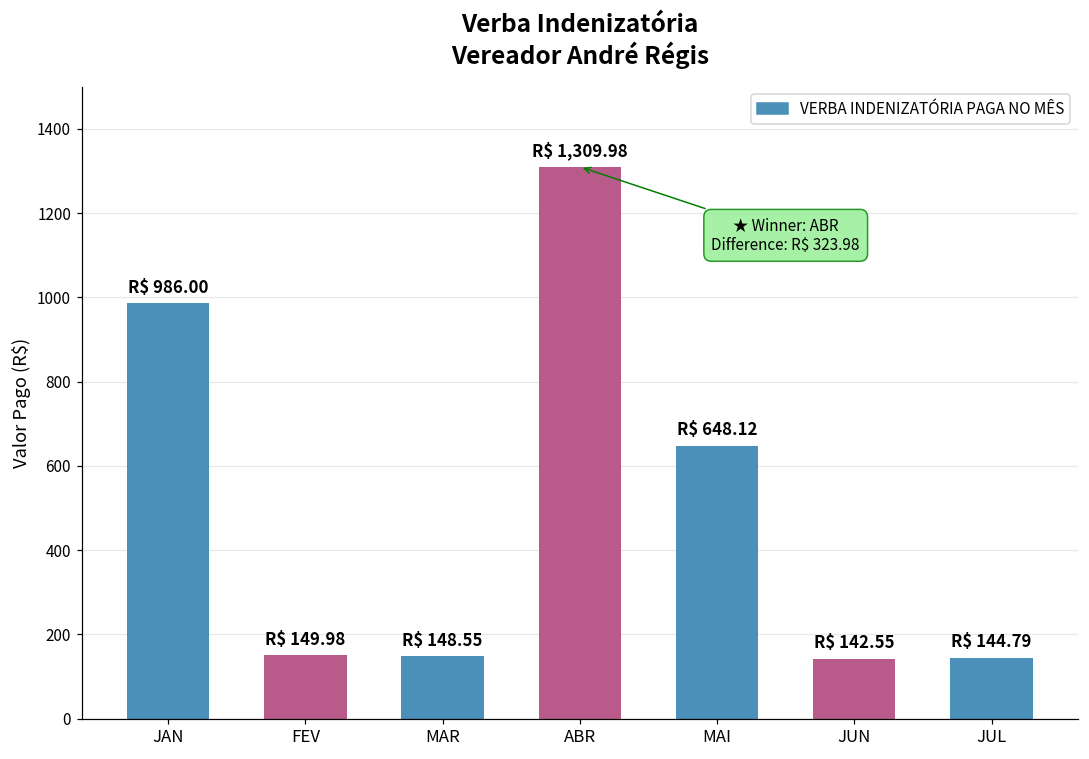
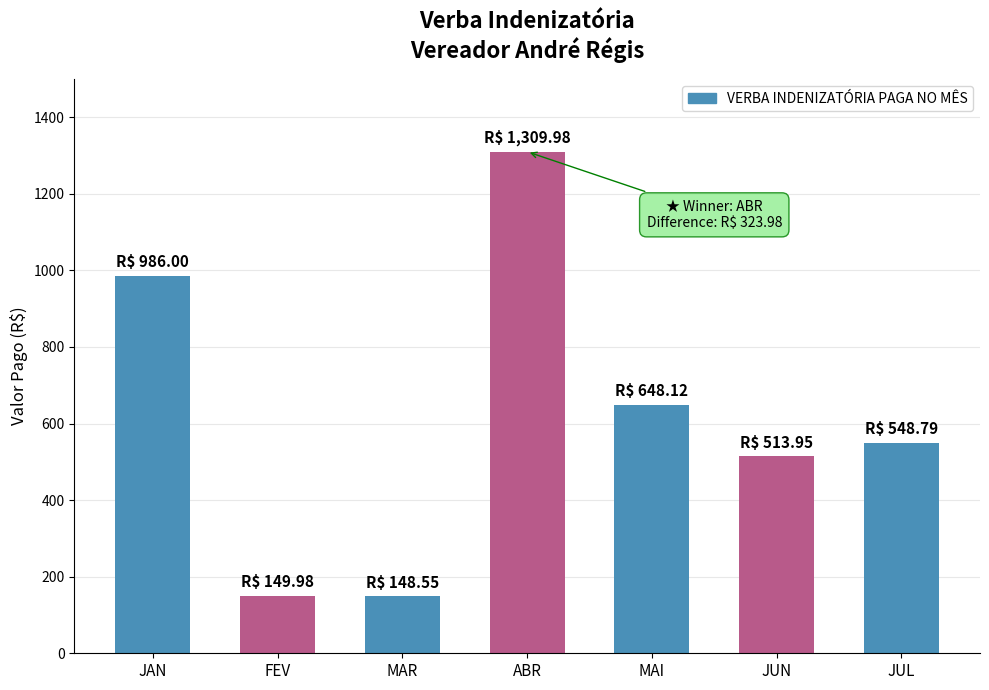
JUN: 142.55 -> 513.95
JUL: 144.79 -> 548.79
